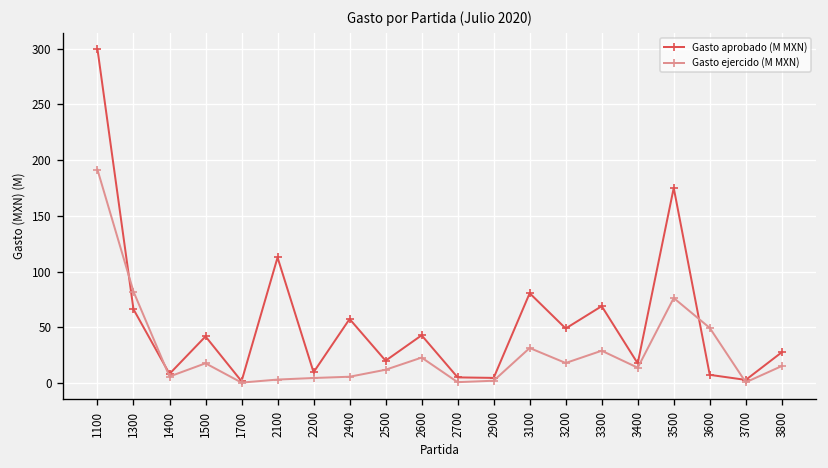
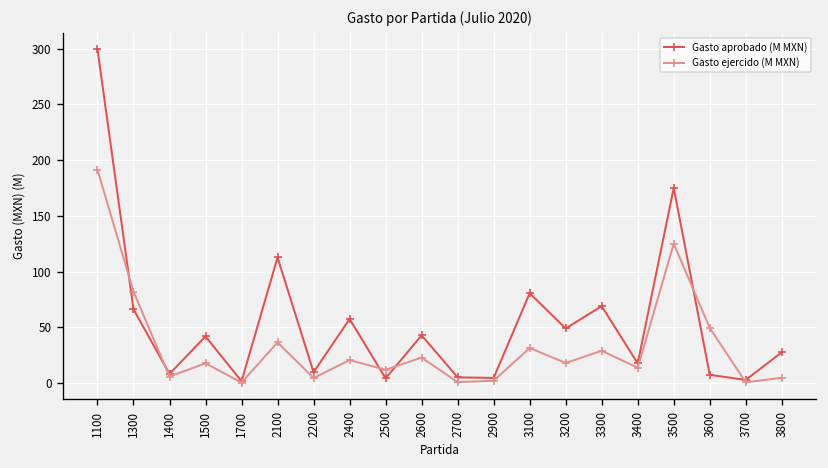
Gasto ejercido (M MXN), 2100: 0 -> 40
Gasto ejercido (M MXN), 2400: 10 -> 20
Gasto aprobado (M MXN), 2500: 20 -> 0
Gasto ejercido (M MXN), 3500: 80 -> 130
Gasto ejercido (M MXN), 3800: 20 -> 0
